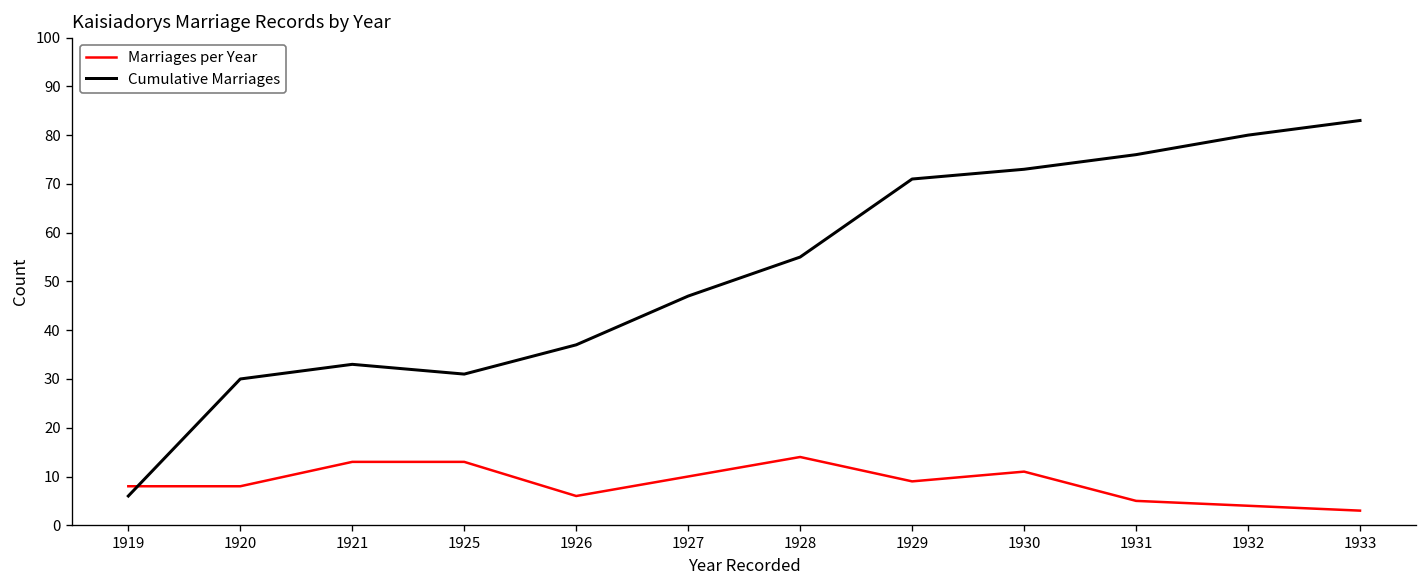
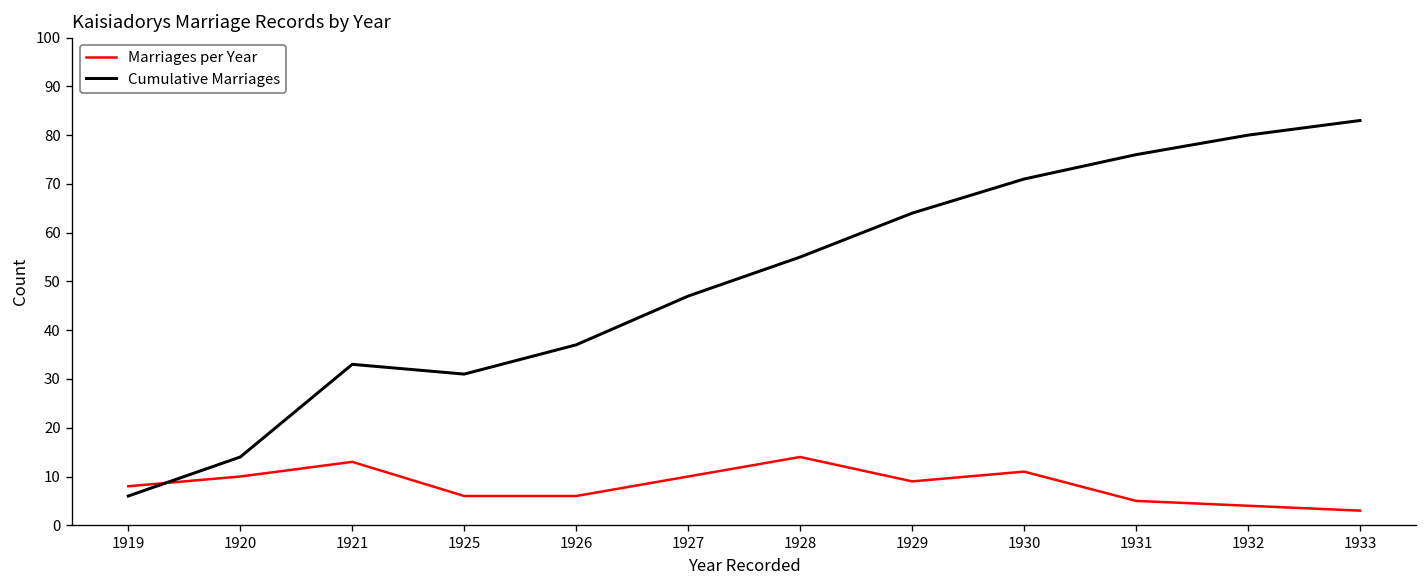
Marriages per Year, 1920: 8 -> 10
Cumulative Marriages, 1920: 30 -> 14
Marriages per Year, 1925: 13 -> 6
Cumulative Marriages, 1929: 71 -> 64
Cumulative Marriages, 1930: 73 -> 71
